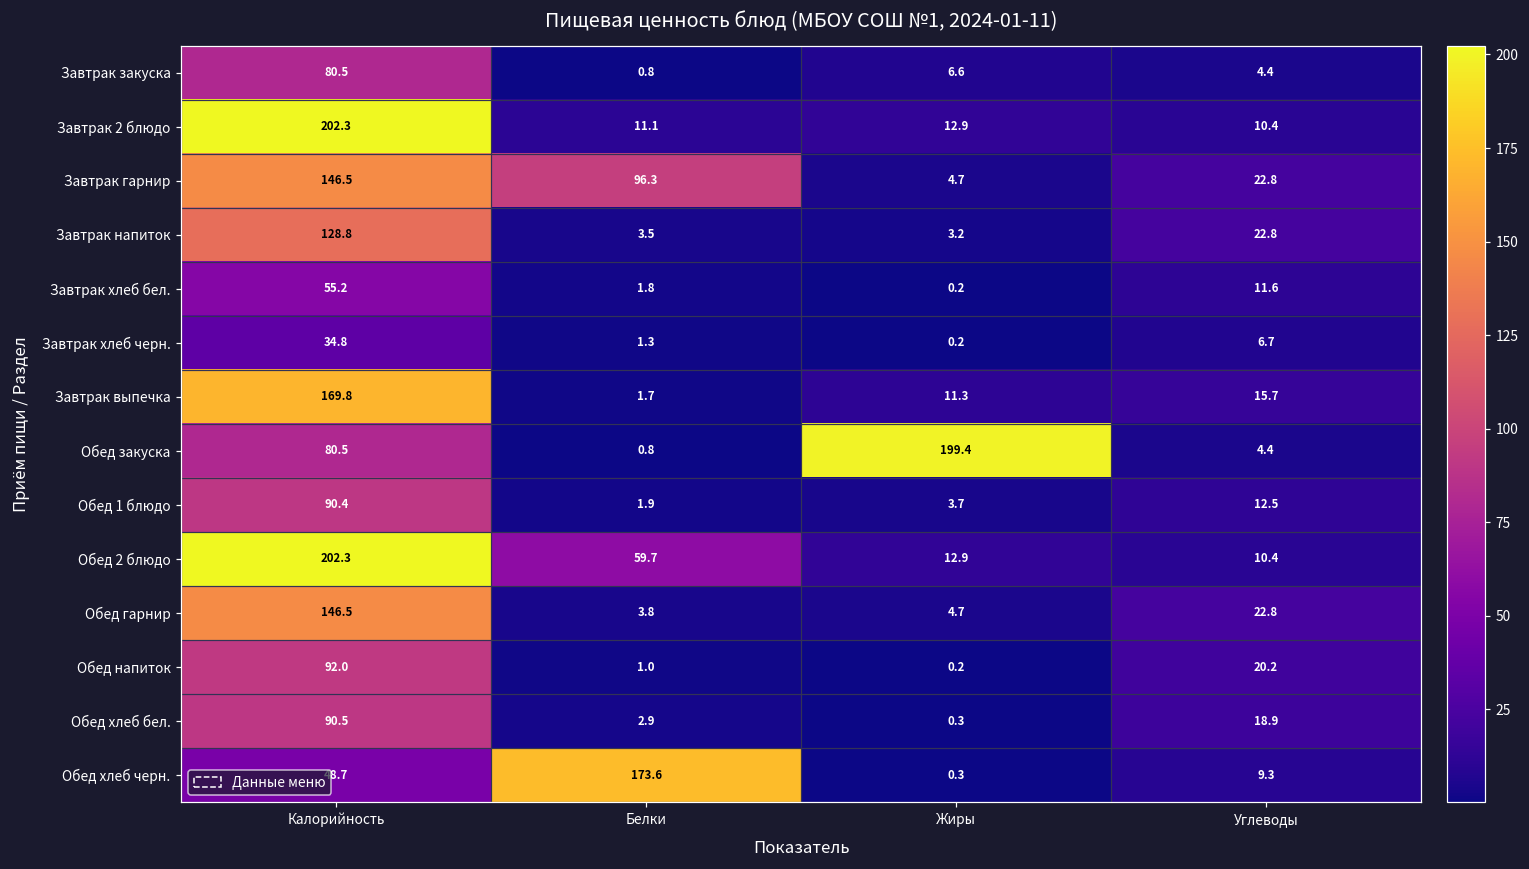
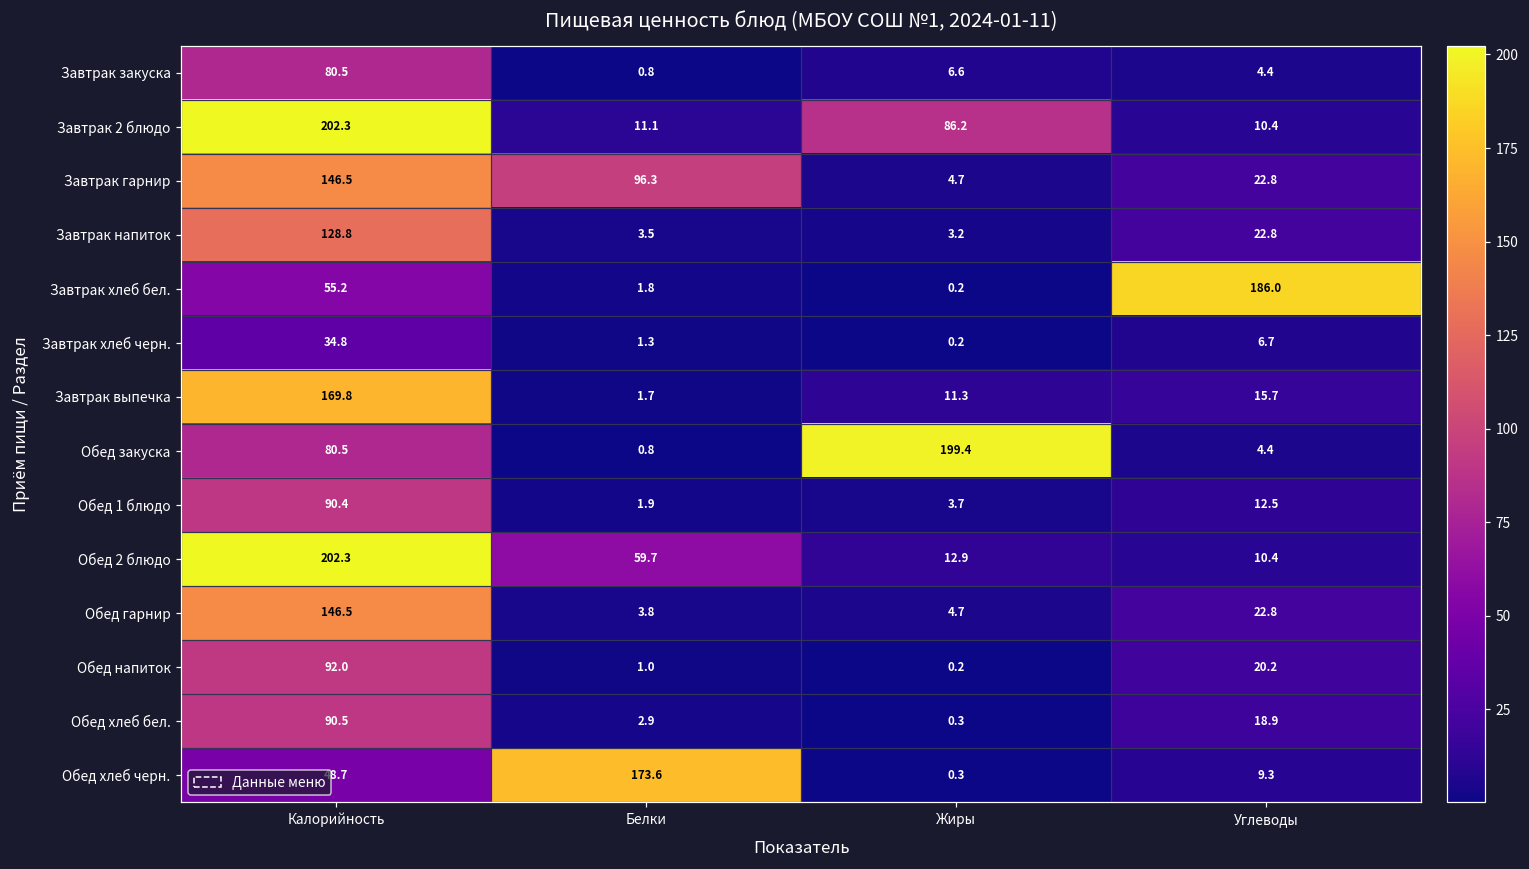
Завтрак 2 блюдо, Жиры: 12.9 -> 86.2
Завтрак хлеб бел., Углеводы: 11.6 -> 186.0
